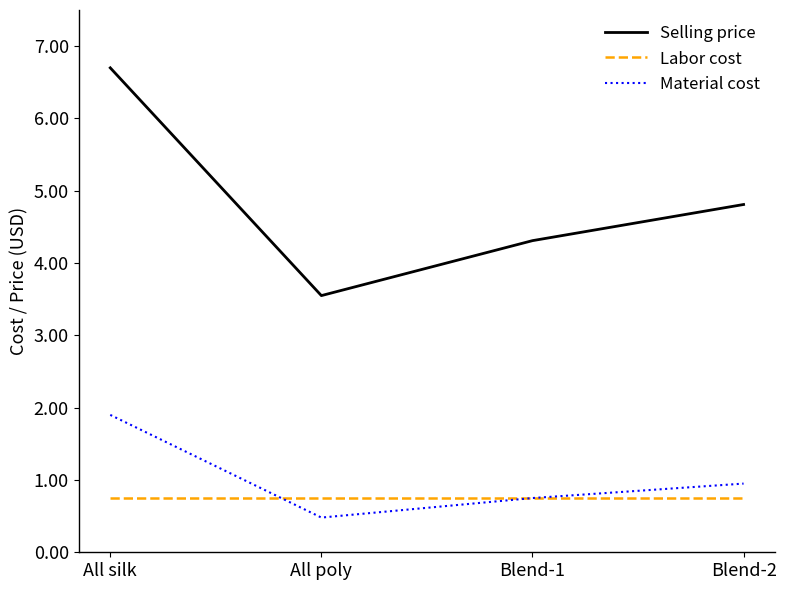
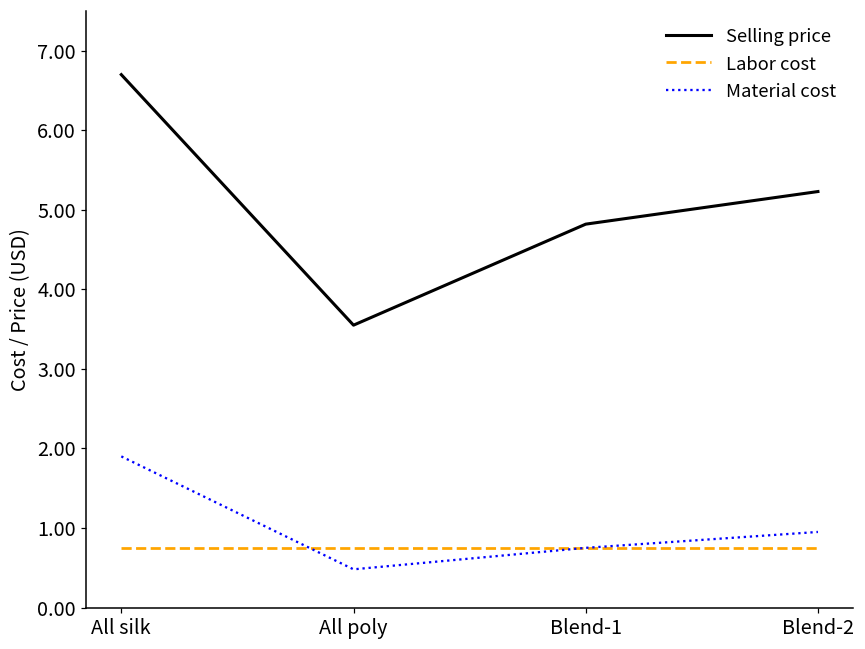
Selling price, Blend-1: 4.3 -> 4.8
Selling price, Blend-2: 4.8 -> 5.2
